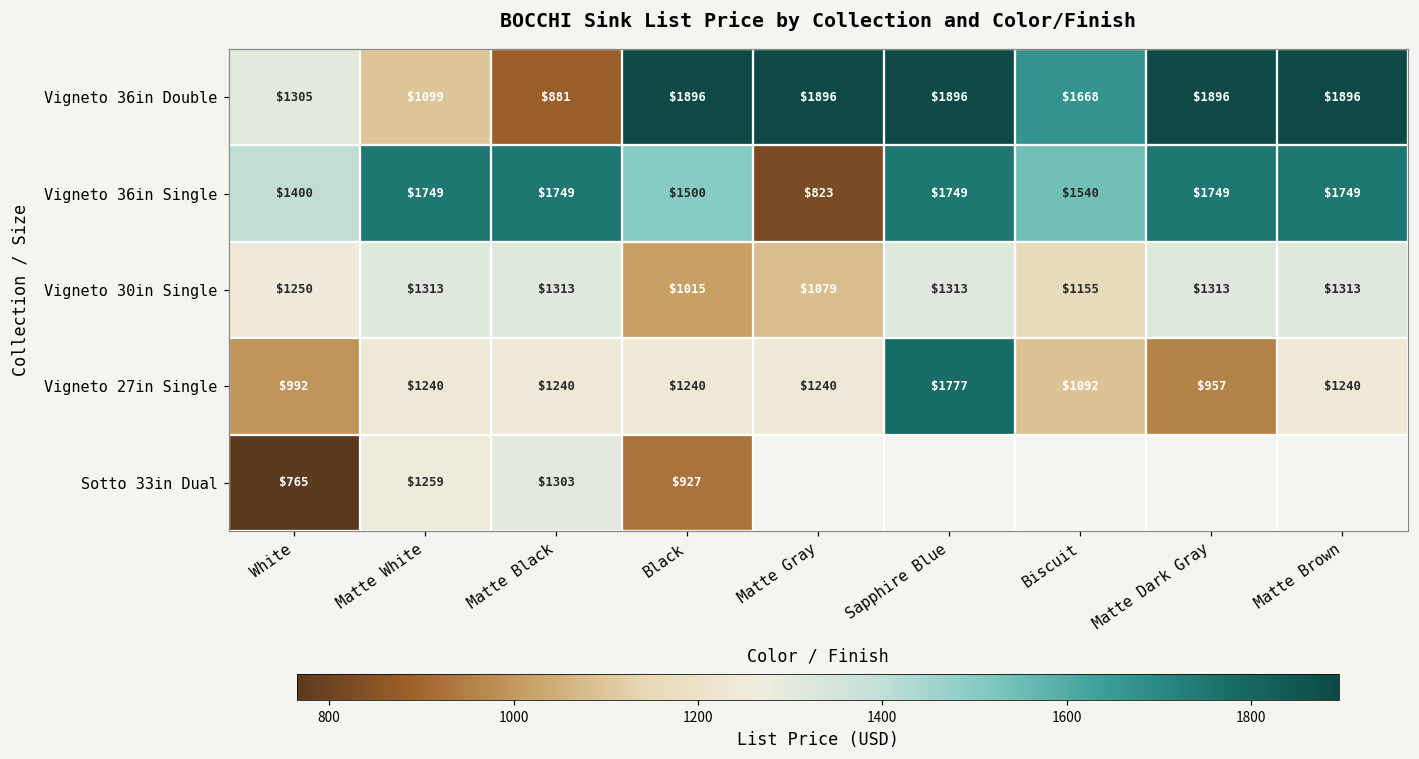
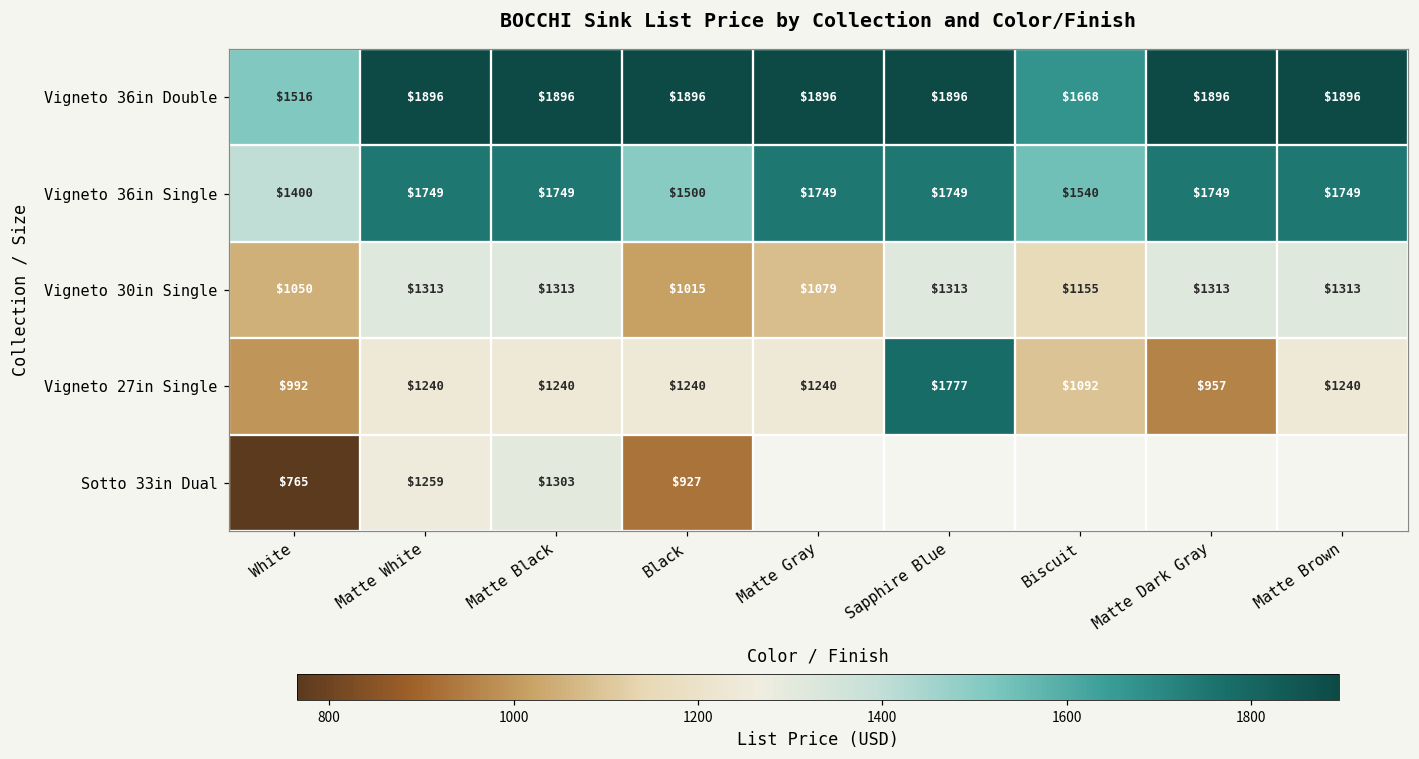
Vigneto 36in Double, White: $1305 -> $1516
Vigneto 36in Double, Matte White: $1099 -> $1896
Vigneto 36in Double, Matte Black: $881 -> $1896
Vigneto 36in Single, Matte Gray: $823 -> $1749
Vigneto 30in Single, White: $1250 -> $1050
